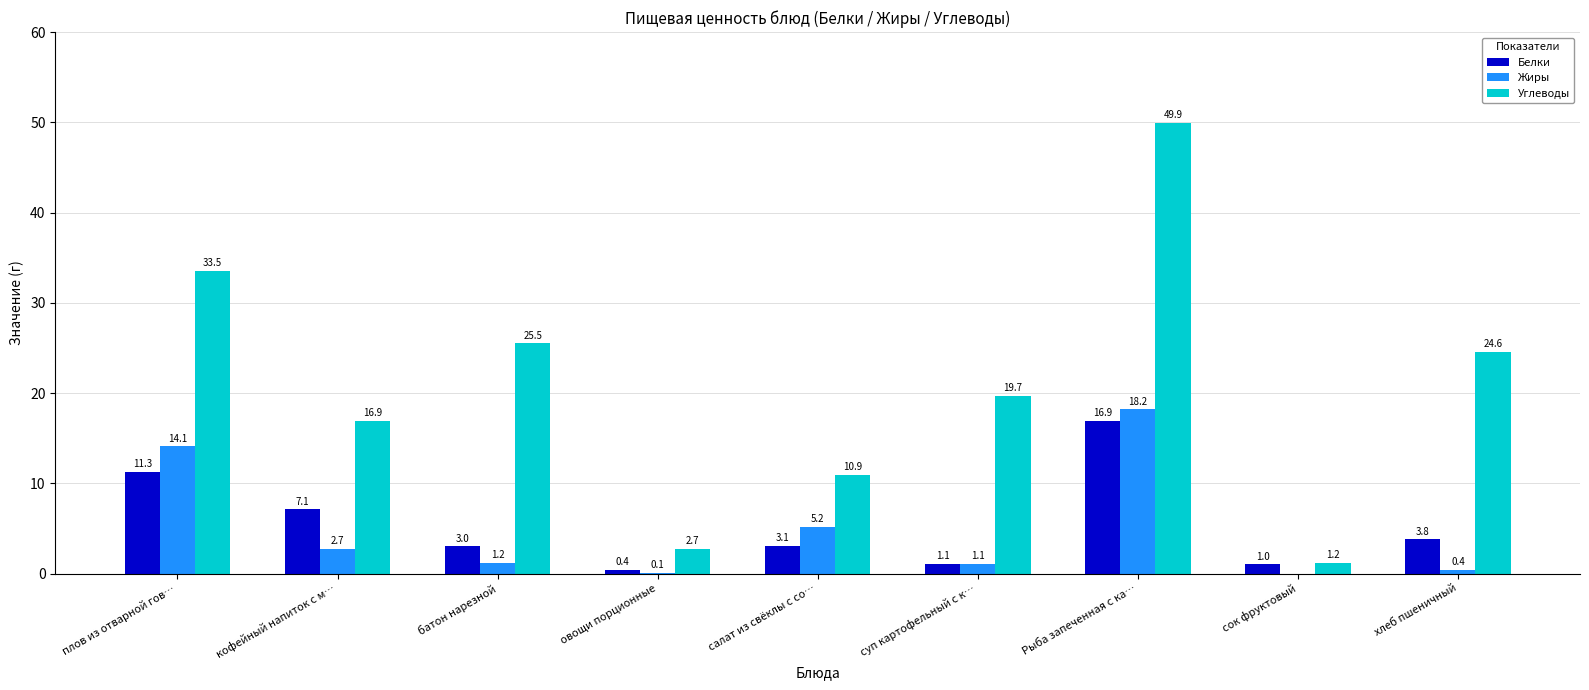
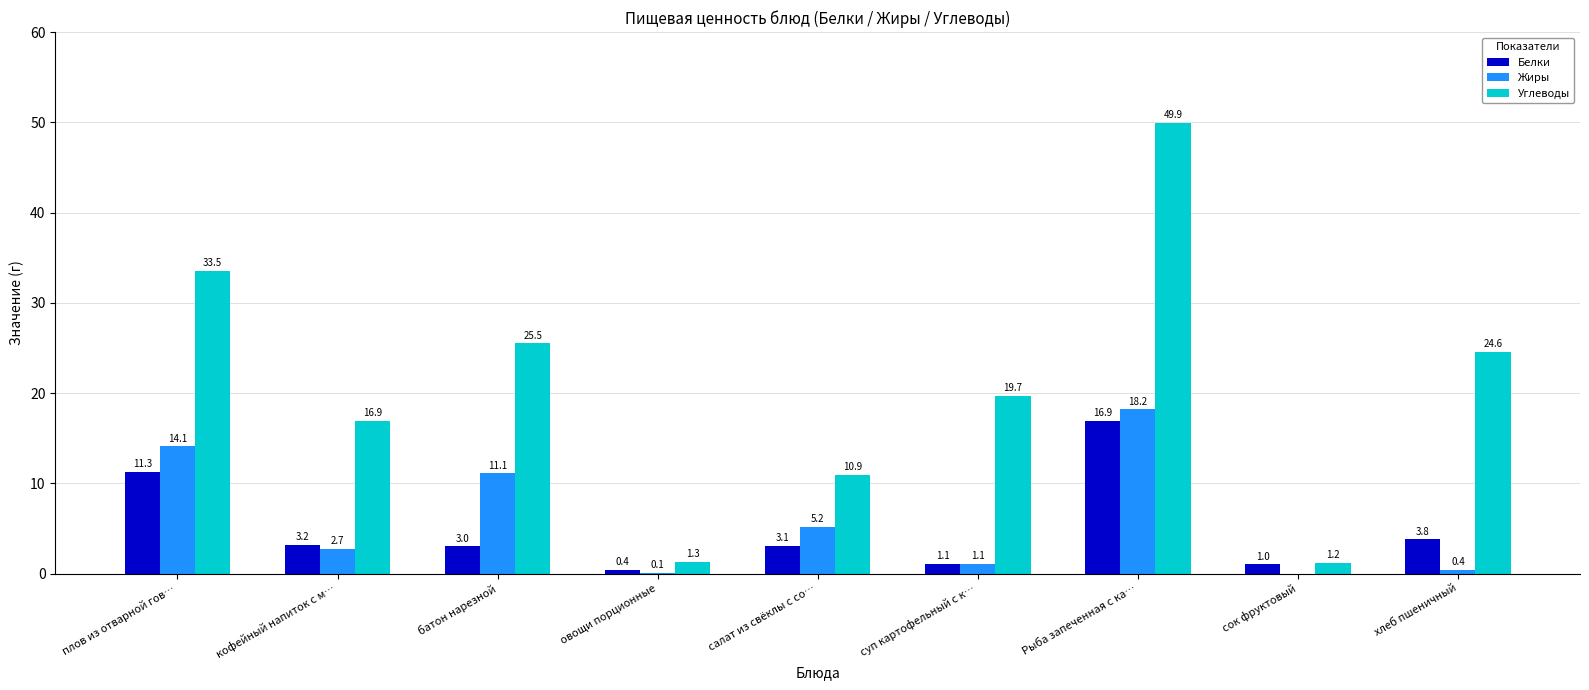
Белки, кофейный напиток с м…: 7.1 -> 3.2
Жиры, батон нарезной: 1.2 -> 11.1
Углеводы, овощи порционные: 2.7 -> 1.3
